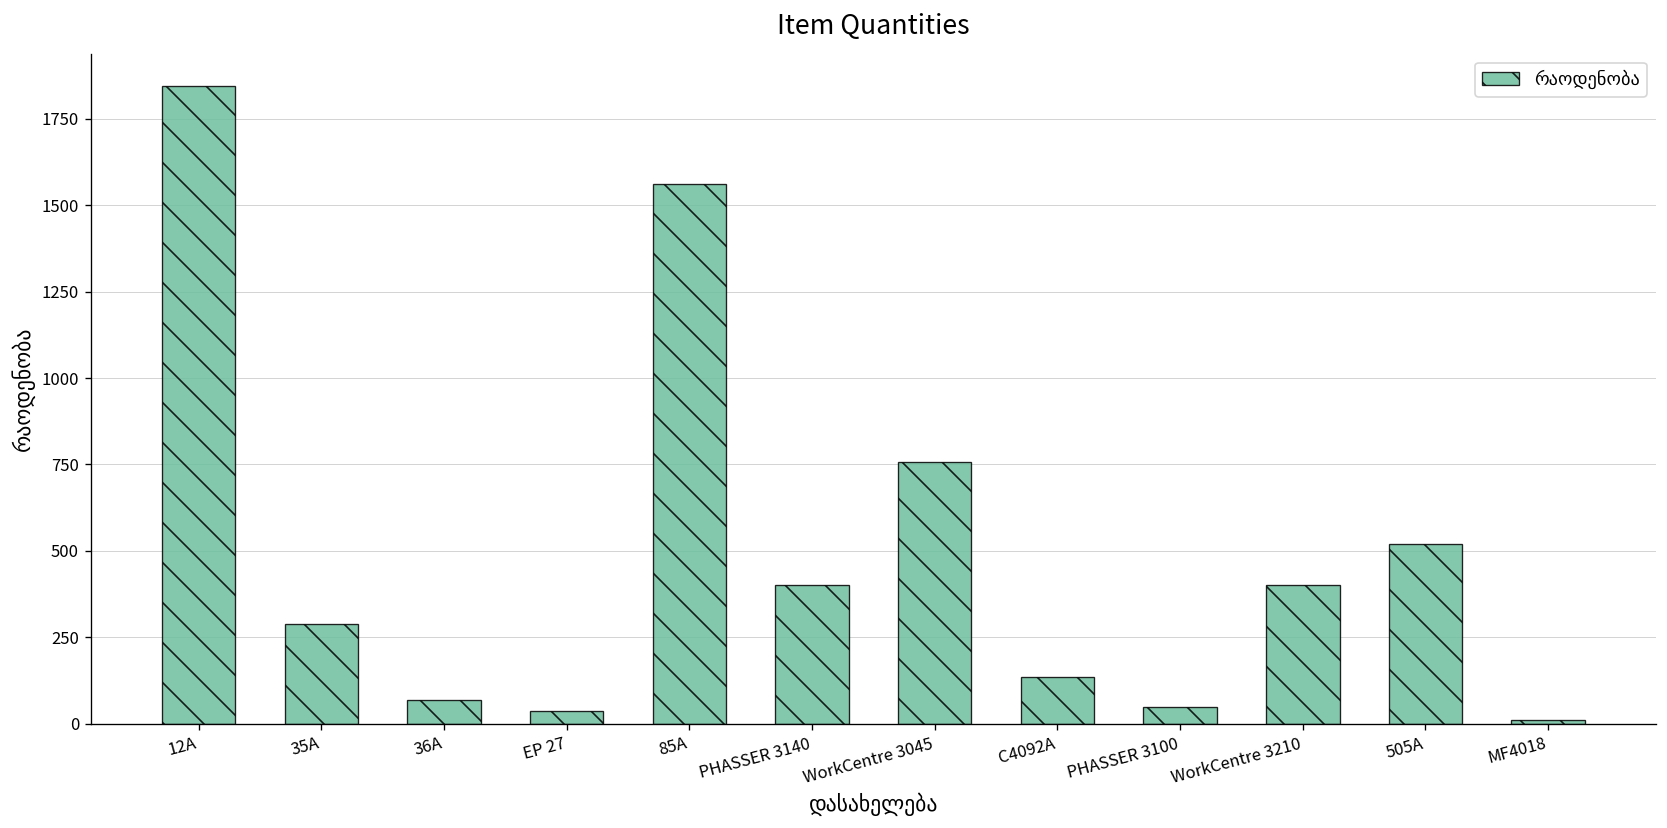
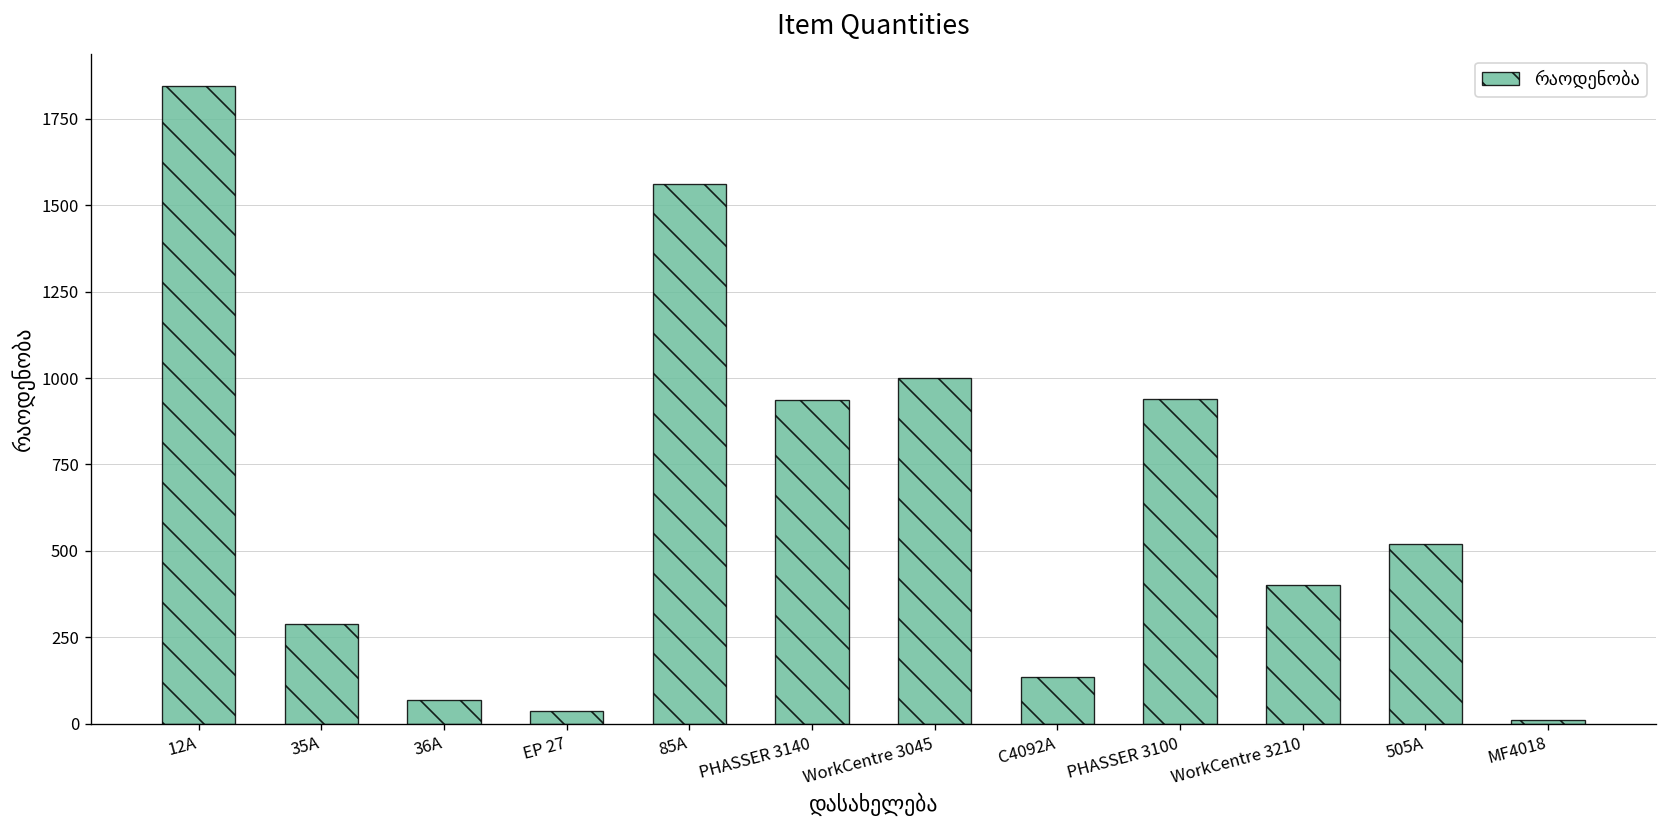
PHASSER 3140: 400 -> 940
WorkCentre 3045: 760 -> 1000
PHASSER 3100: 50 -> 940
